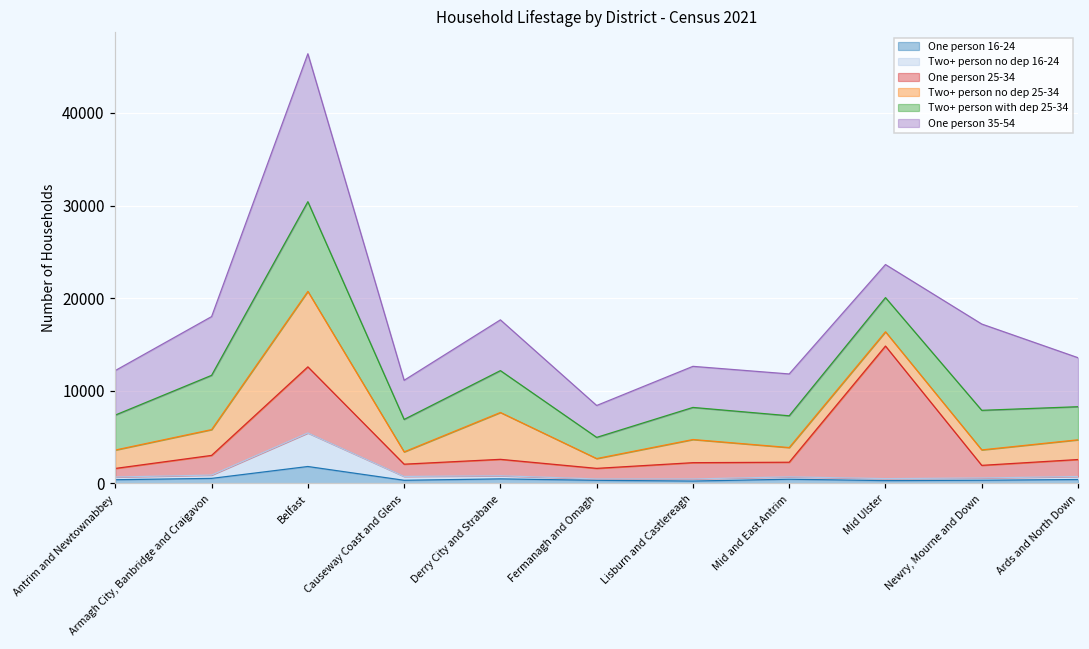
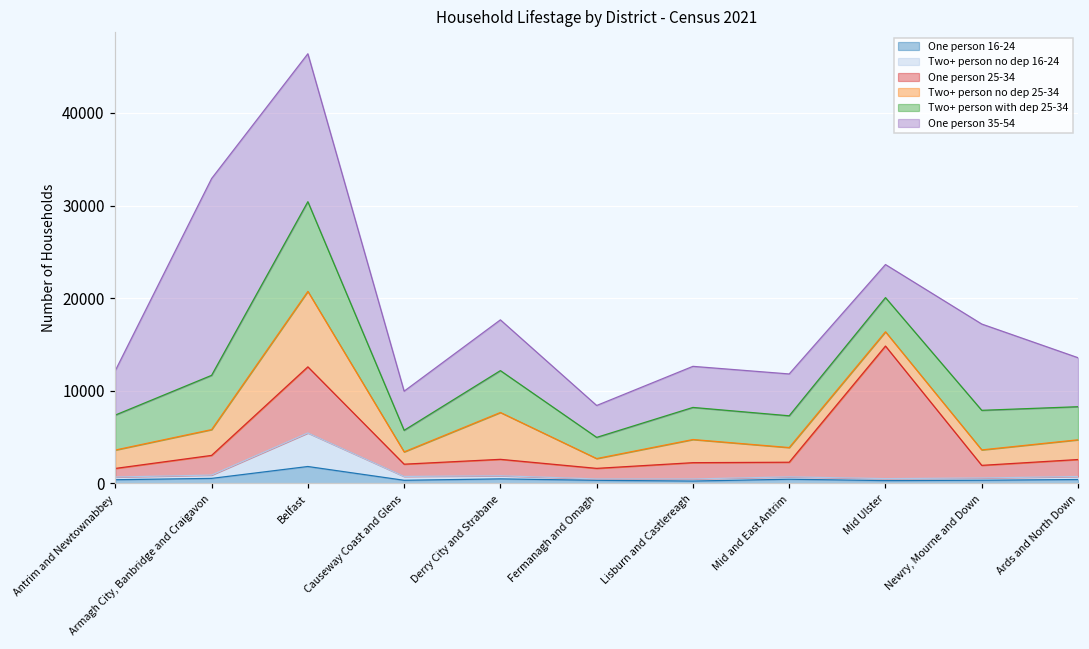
One person 35-54, Armagh City, Banbridge and Craigavon: 6000 -> 21000
Two+ person with dep 25-34, Causeway Coast and Glens: 4000 -> 2000
